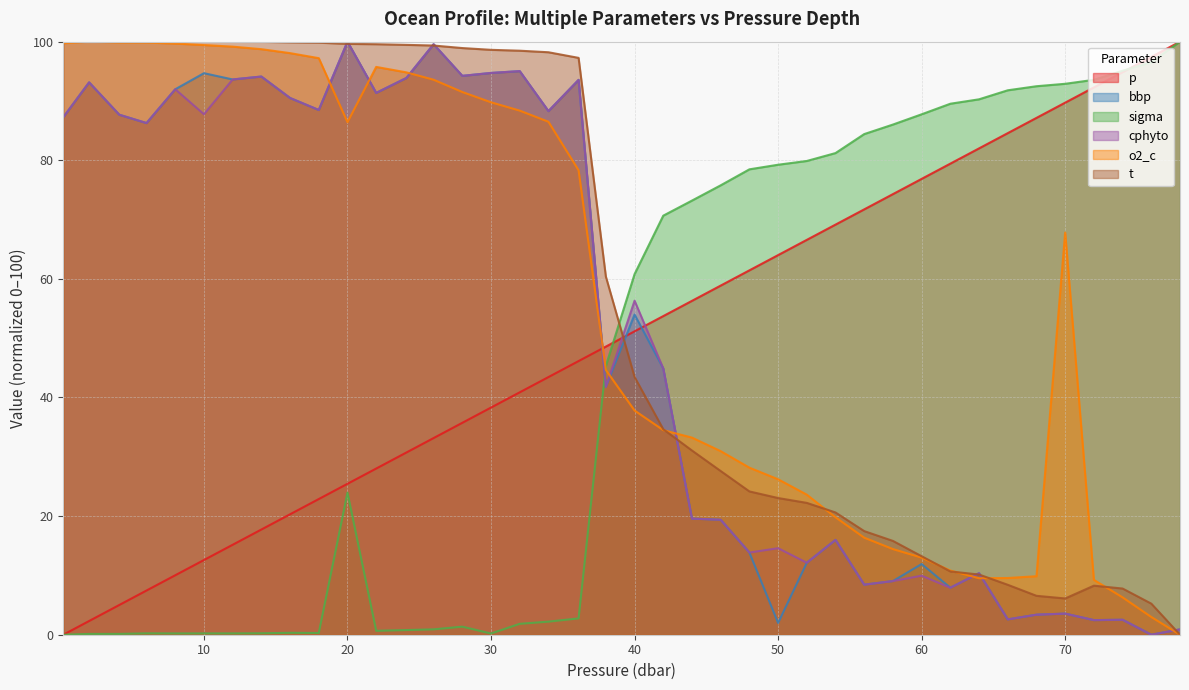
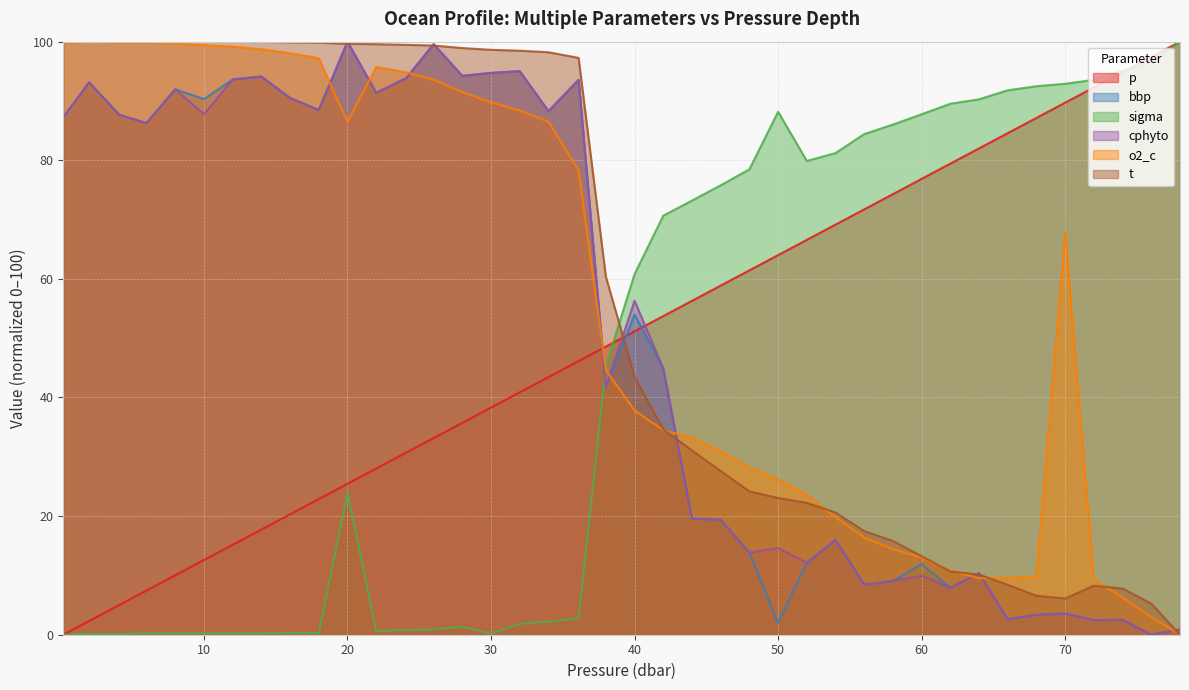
bbp, 10: 95 -> 90
sigma, 50: 79 -> 88
